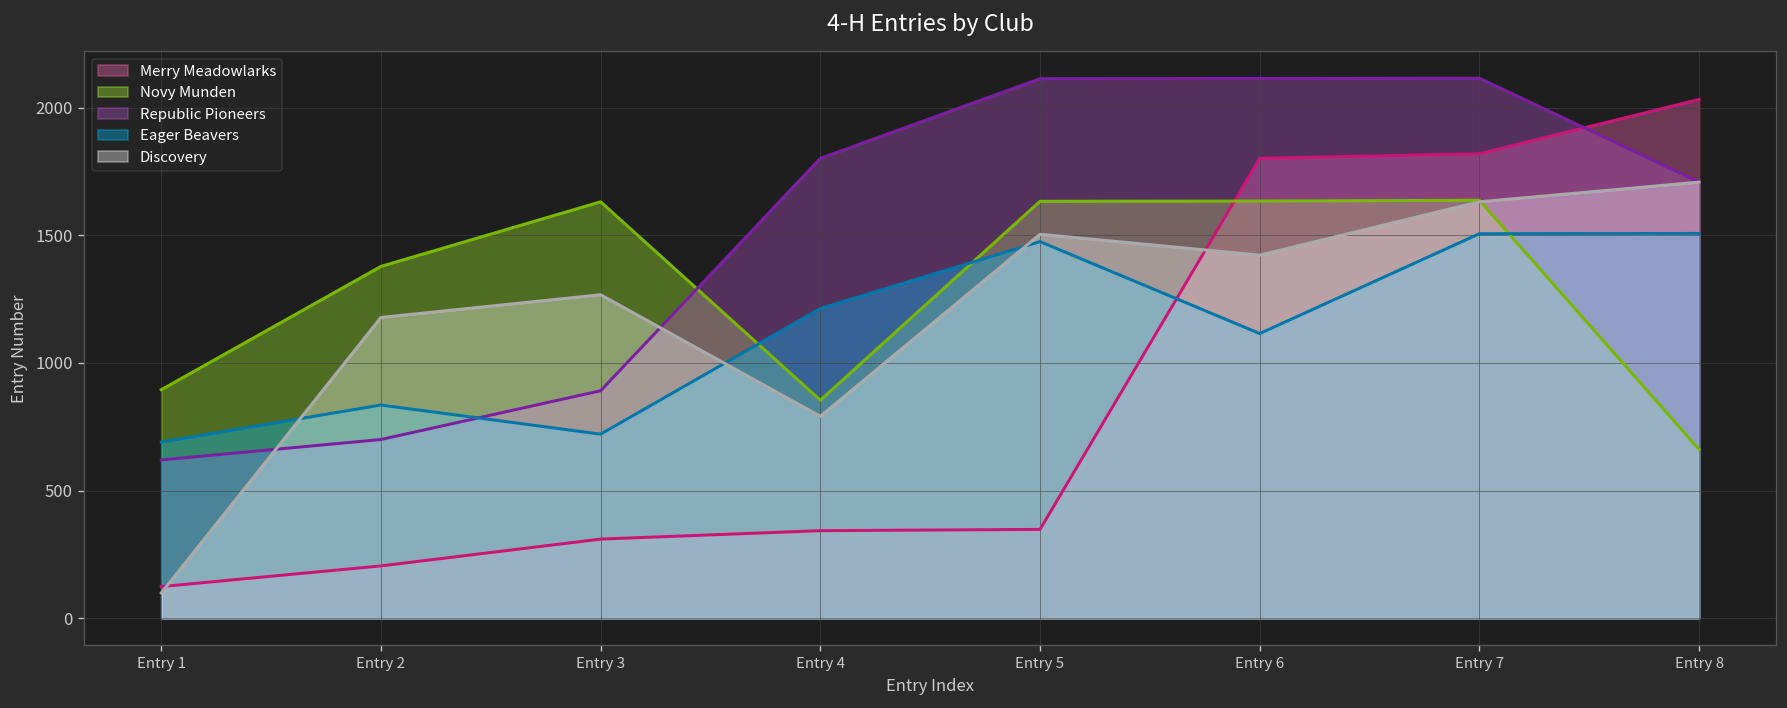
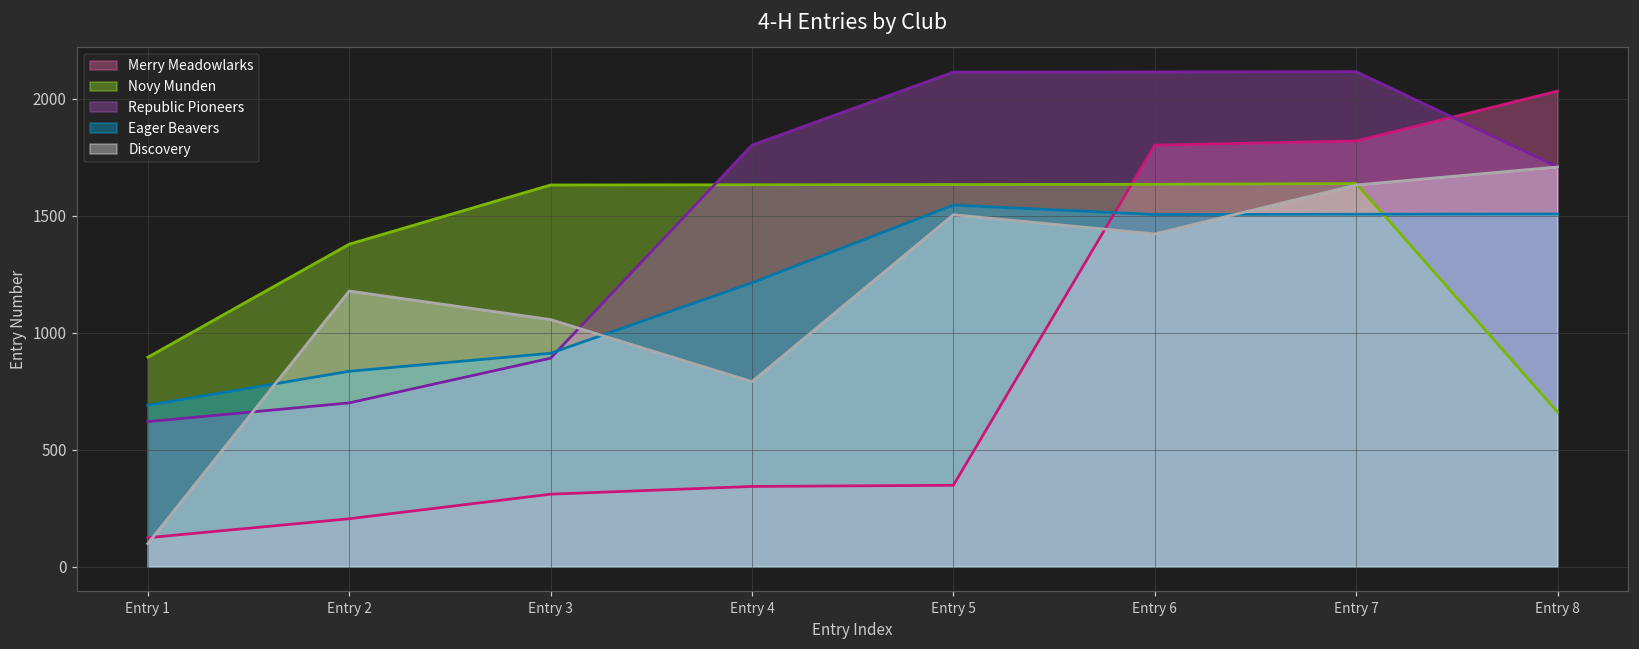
Eager Beavers, Entry 3: 720 -> 910
Discovery, Entry 3: 1270 -> 1060
Novy Munden, Entry 4: 850 -> 1630
Eager Beavers, Entry 5: 1480 -> 1550
Eager Beavers, Entry 6: 1120 -> 1510
